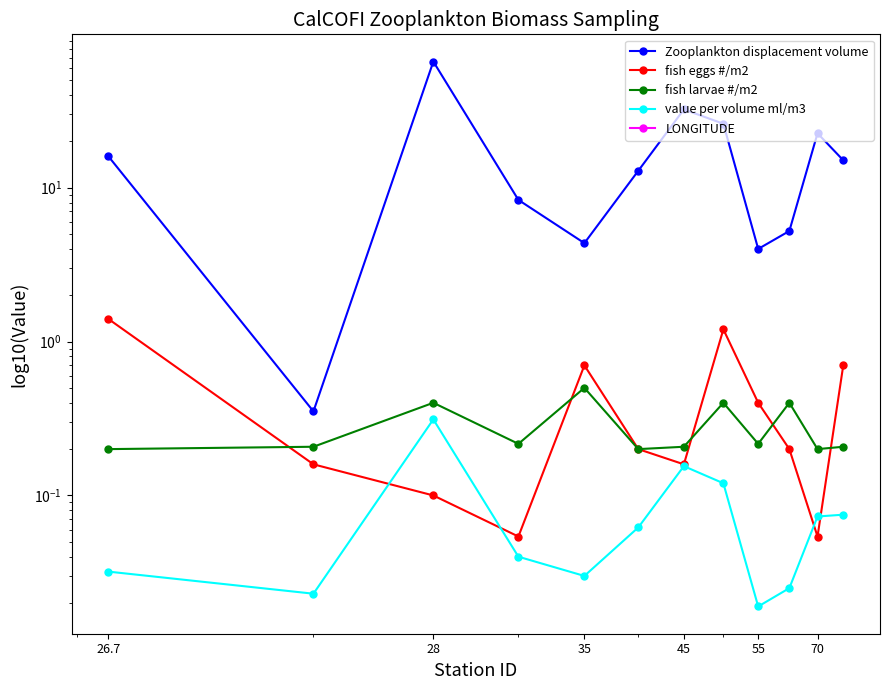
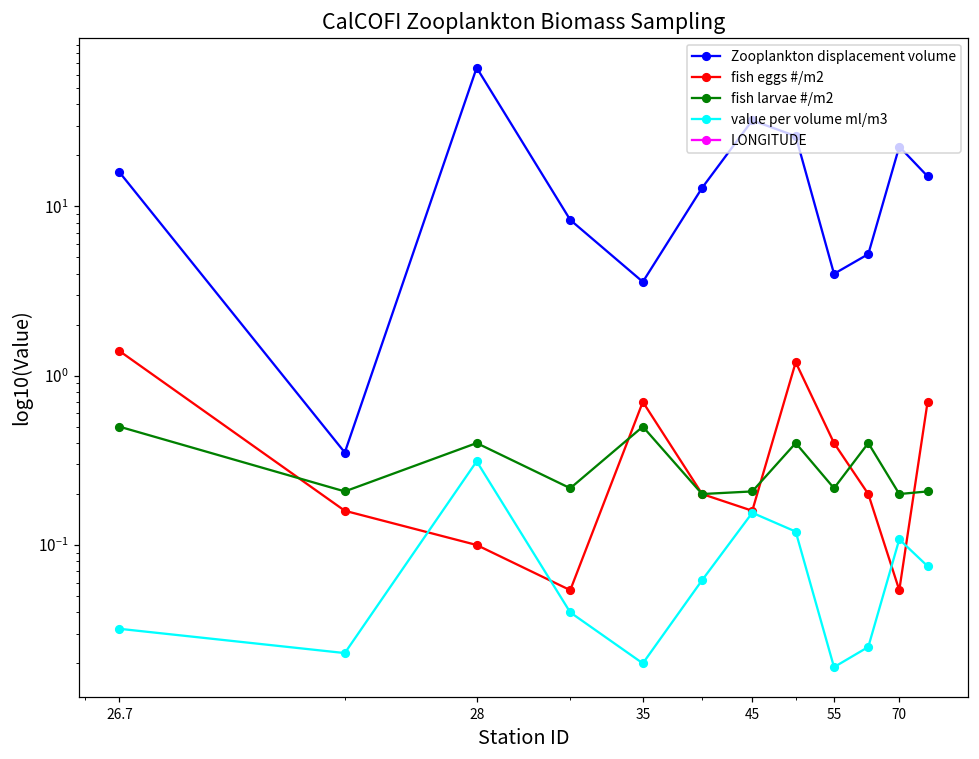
fish larvae #/m2, 26.7: 0.2 -> 0.5
Zooplankton displacement volume, 35: 4.4 -> 3.6
value per volume ml/m3, 35: 0.03 -> 0.02
value per volume ml/m3, 70: 0.07 -> 0.11
